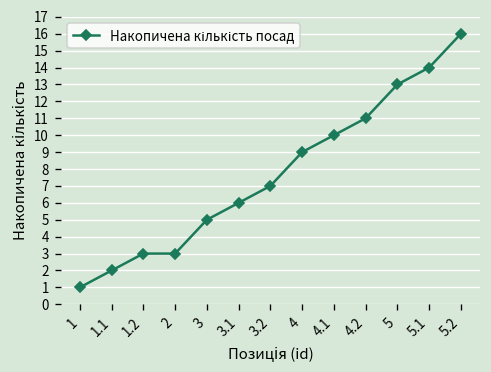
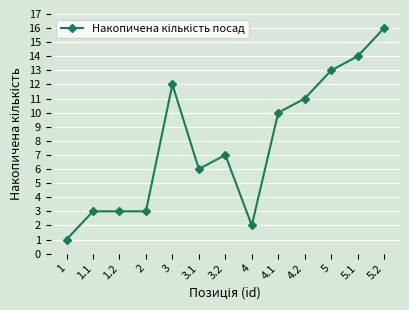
1.1: 2 -> 3
3: 5 -> 12
4: 9 -> 2
